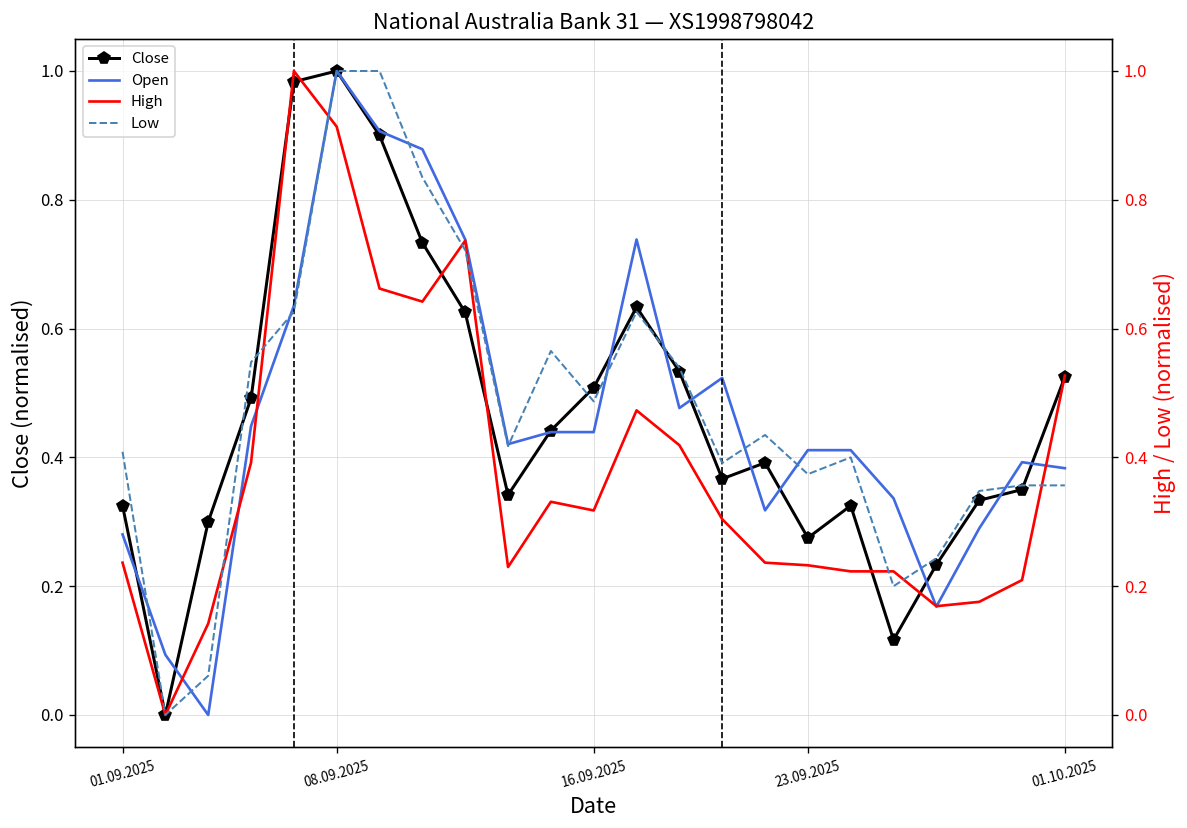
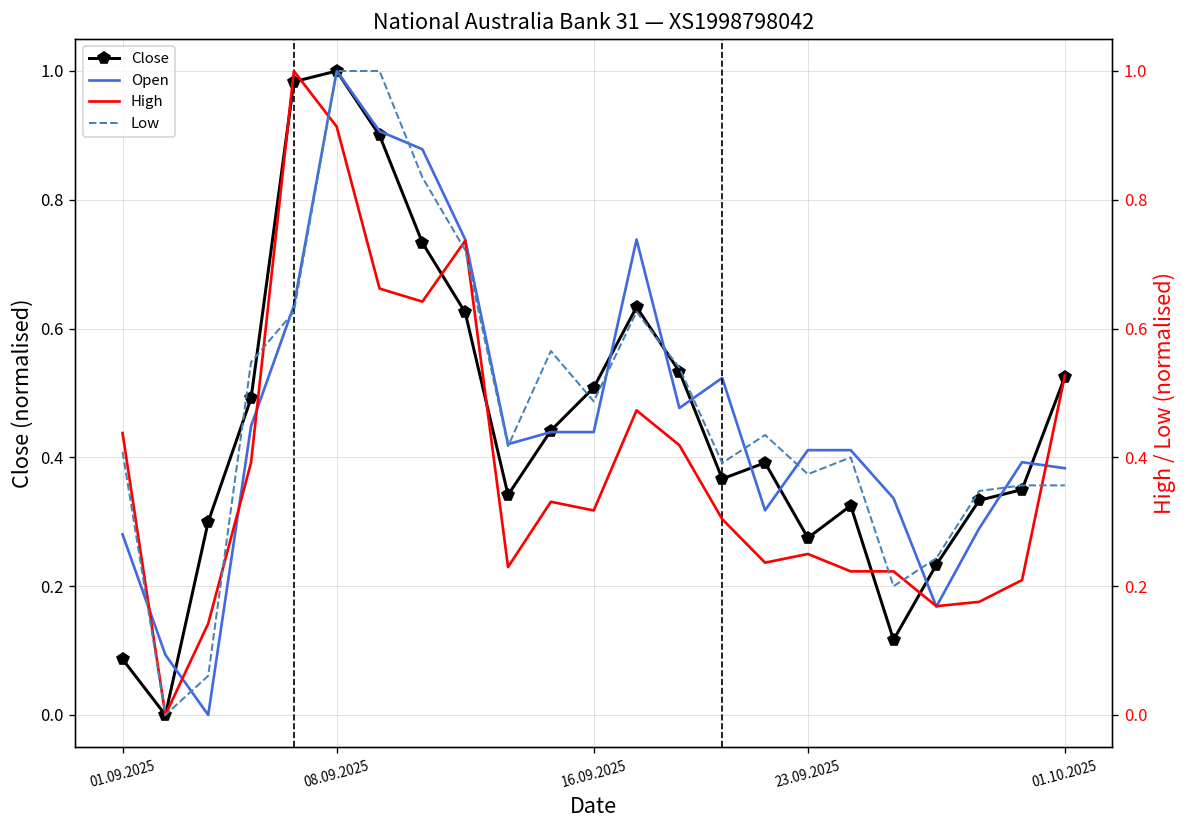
Close, 01.09.2025: 0.33 -> 0.09
High, 01.09.2025: 0.24 -> 0.44
High, 23.09.2025: 0.23 -> 0.25
